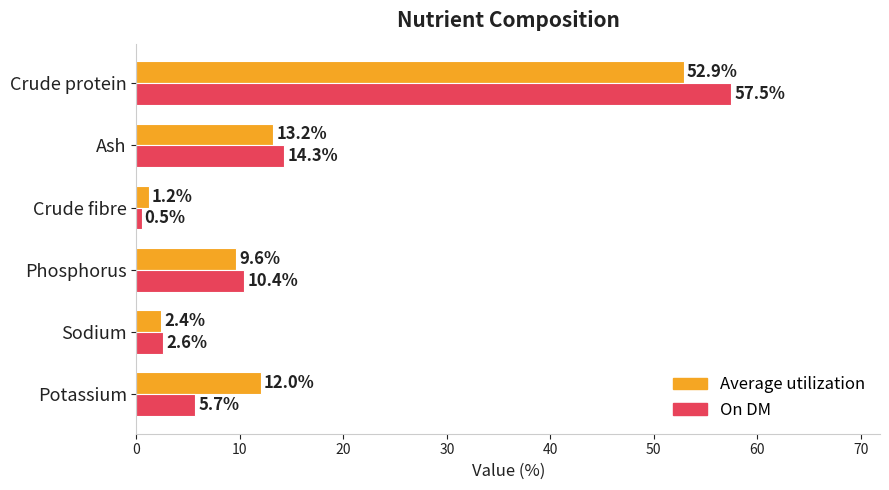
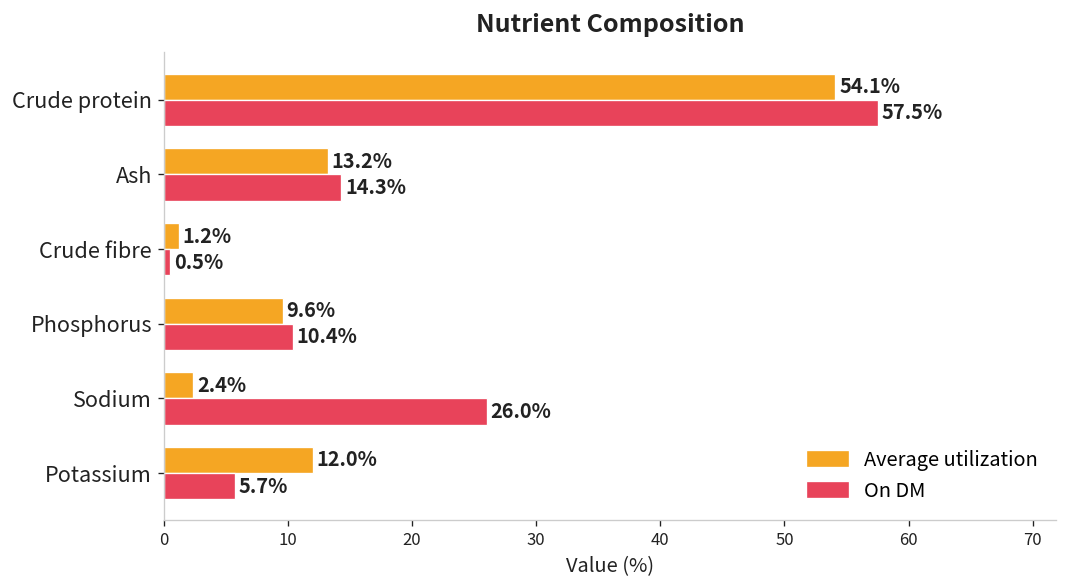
Average utilization, Crude protein: 52.9% -> 54.1%
On DM, Sodium: 2.6% -> 26.0%
